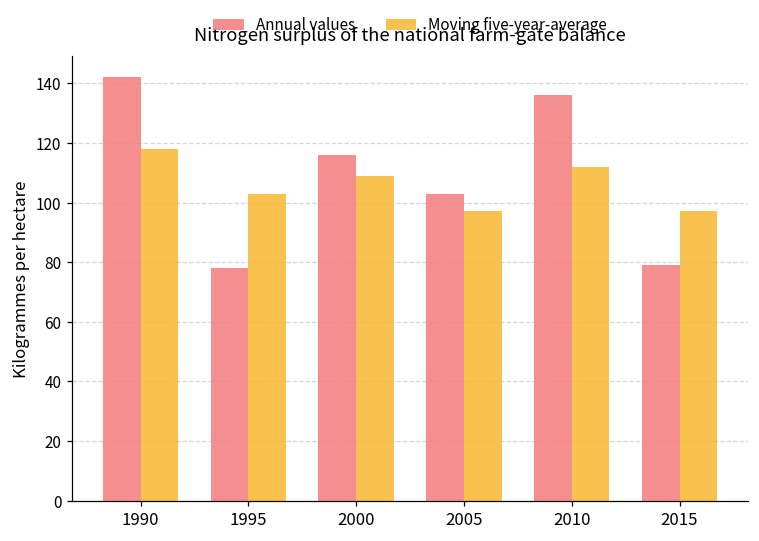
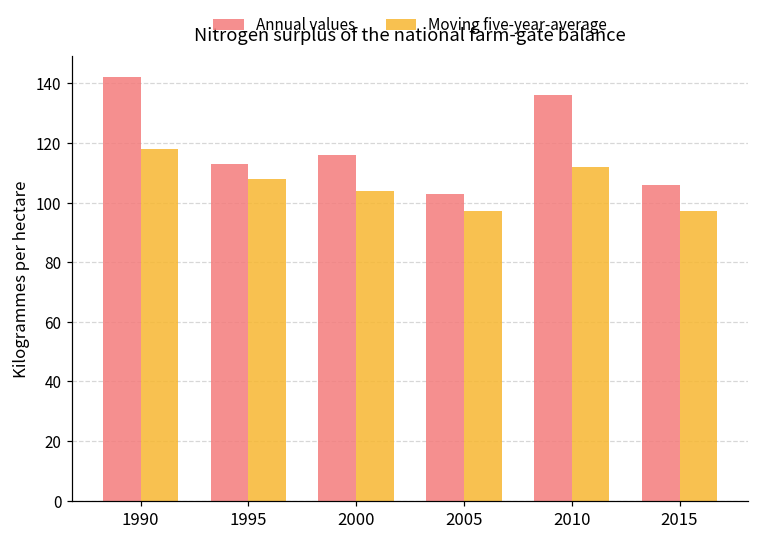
Annual values, 1995: 78 -> 113
Moving five-year-average, 1995: 103 -> 108
Moving five-year-average, 2000: 109 -> 104
Annual values, 2015: 79 -> 106
